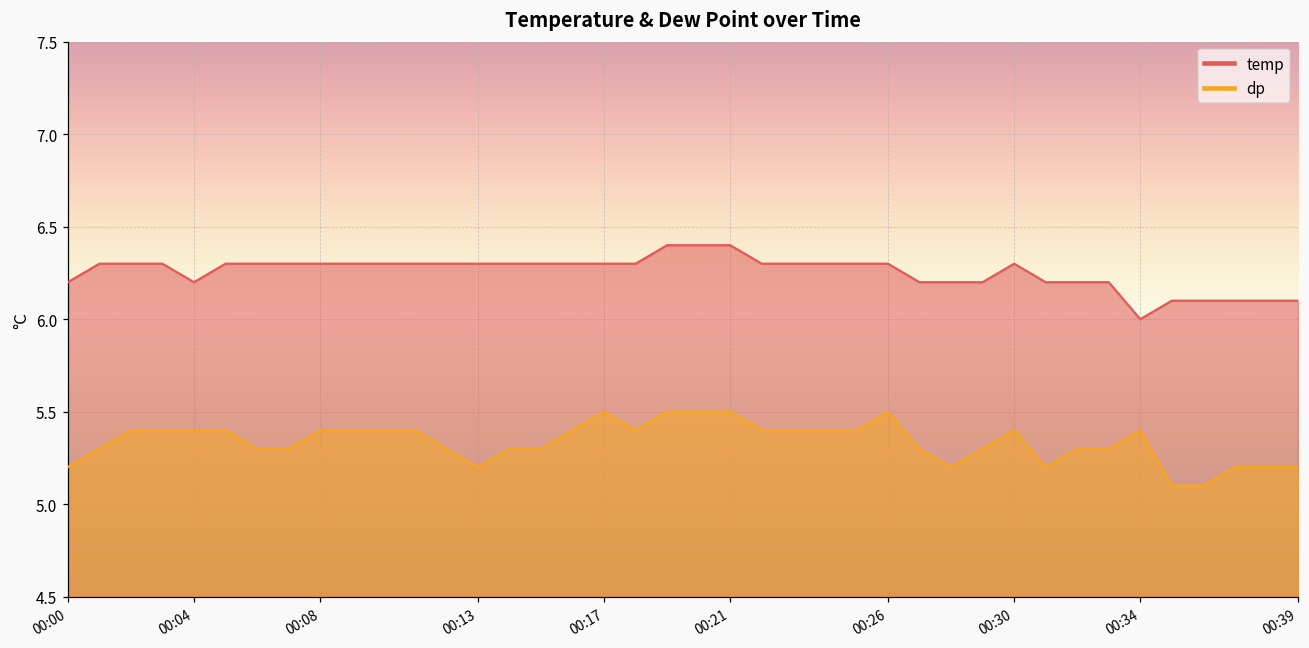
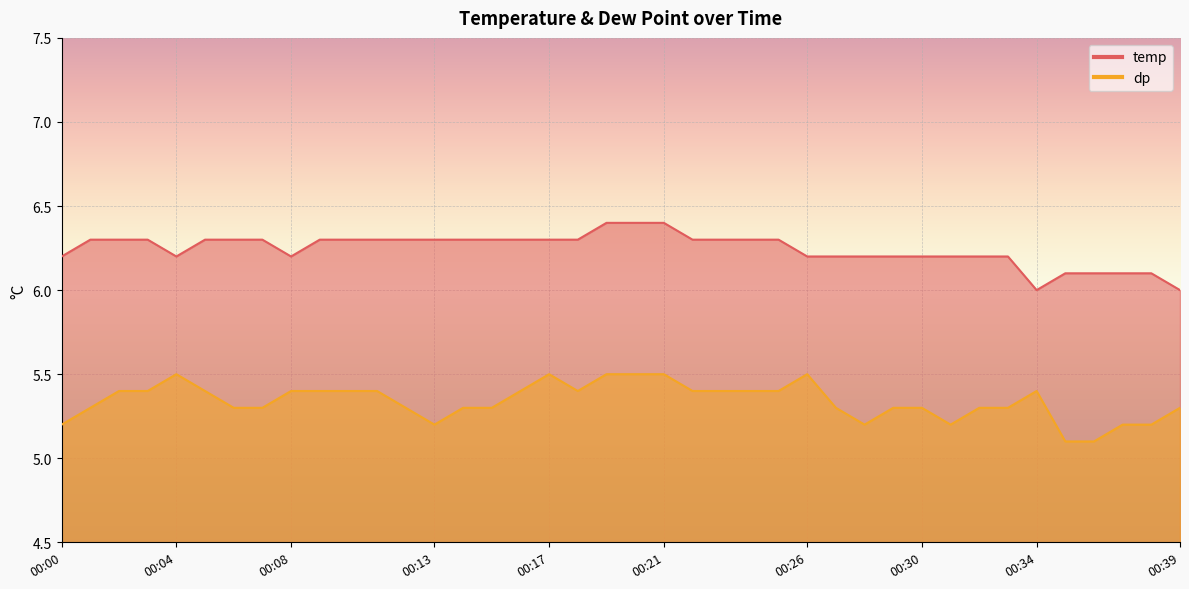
dp, 00:04: 5.4 -> 5.5
temp, 00:08: 6.3 -> 6.2
temp, 00:26: 6.3 -> 6.2
temp, 00:30: 6.3 -> 6.2
dp, 00:30: 5.4 -> 5.3
temp, 00:39: 6.1 -> 6.0
dp, 00:39: 5.2 -> 5.3
